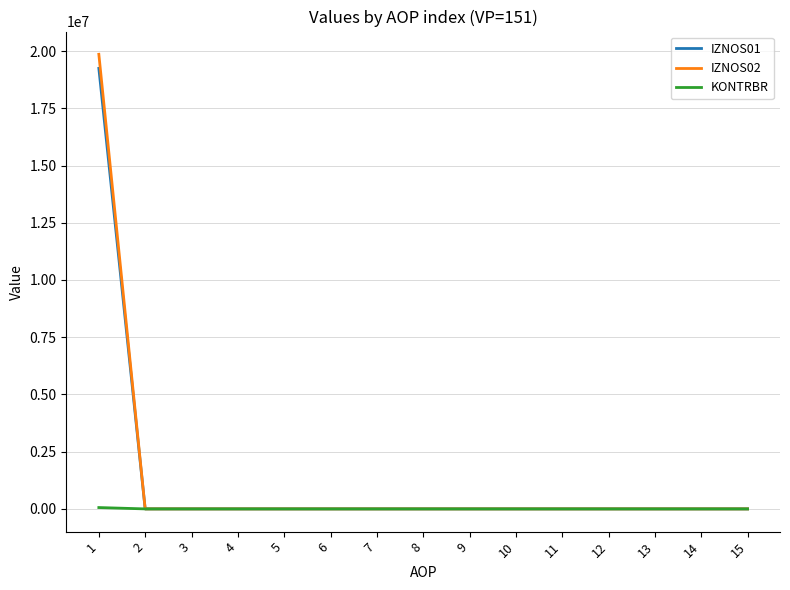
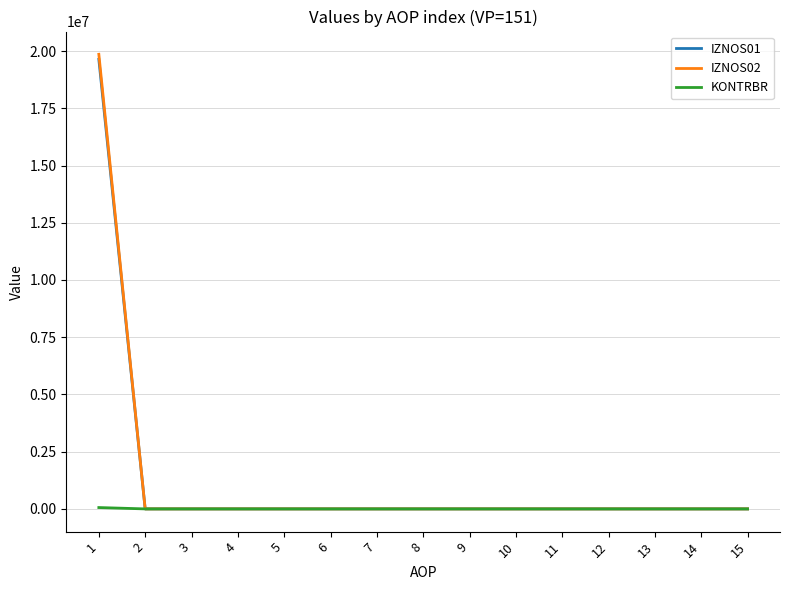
IZNOS01, 1: 19200000 -> 19600000
